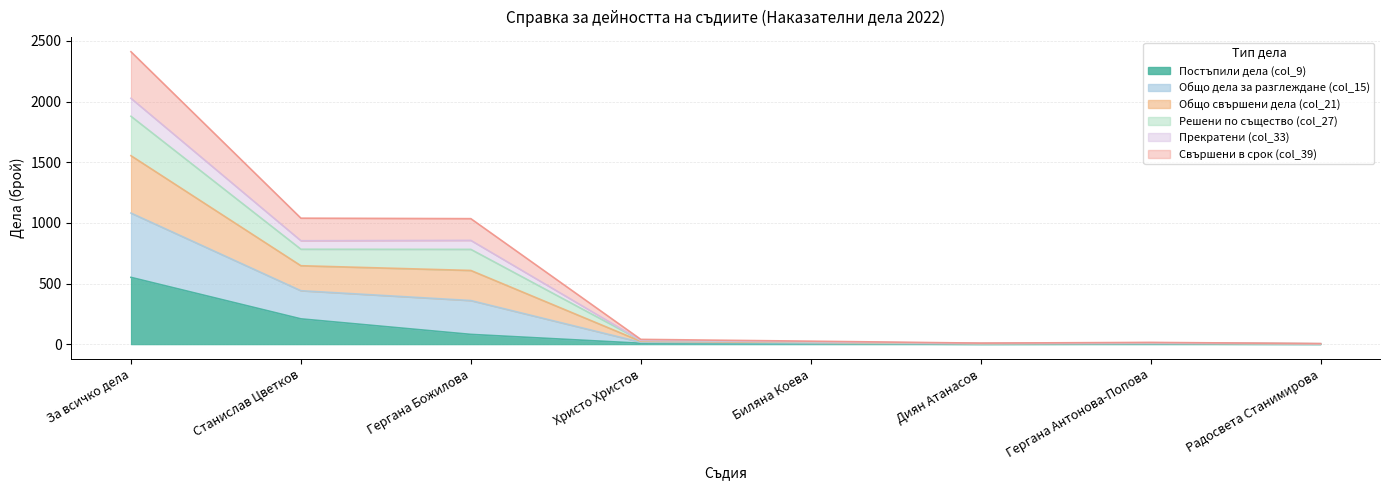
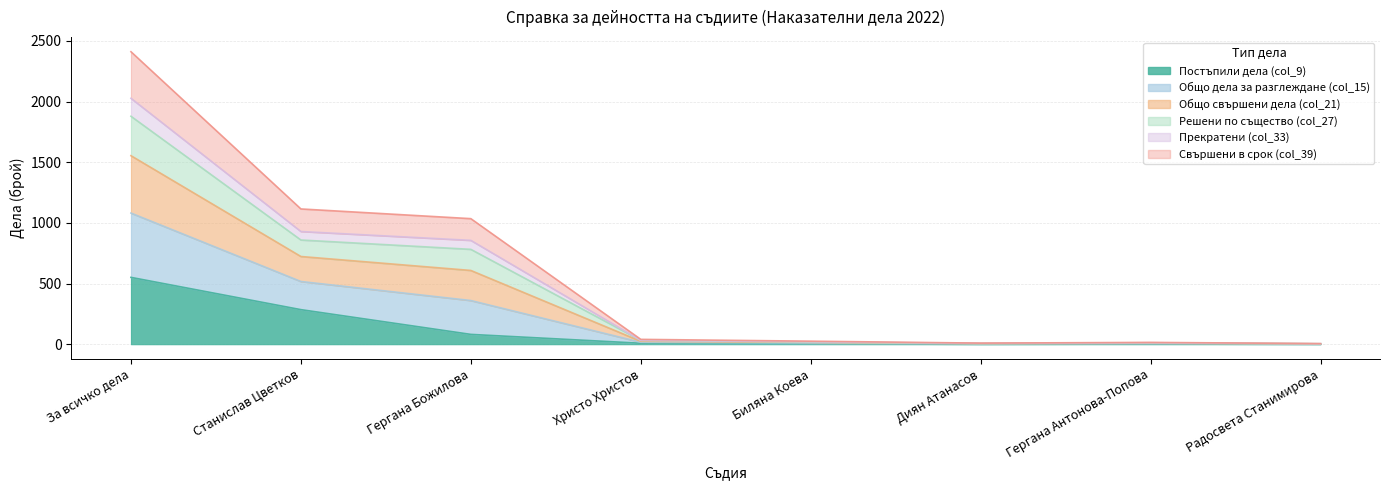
Постъпили дела (col_9), Станислав Цветков: 210 -> 290
